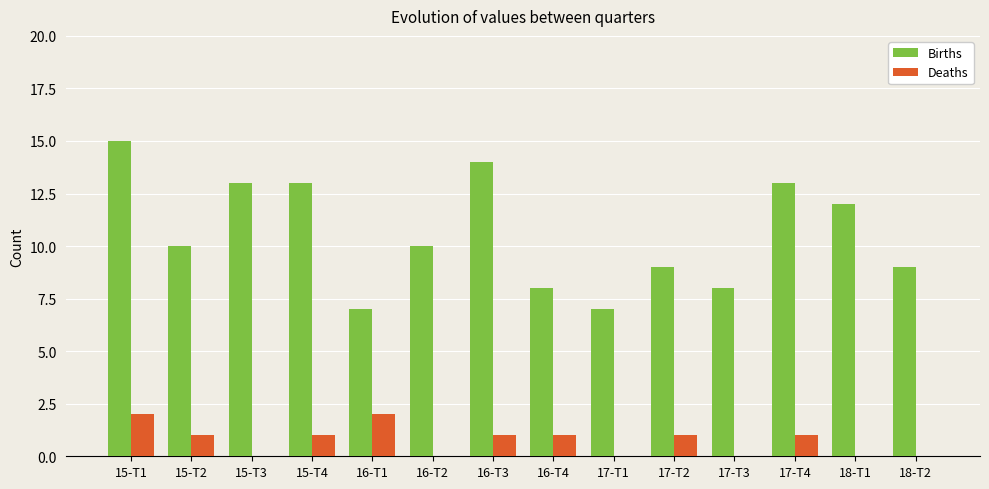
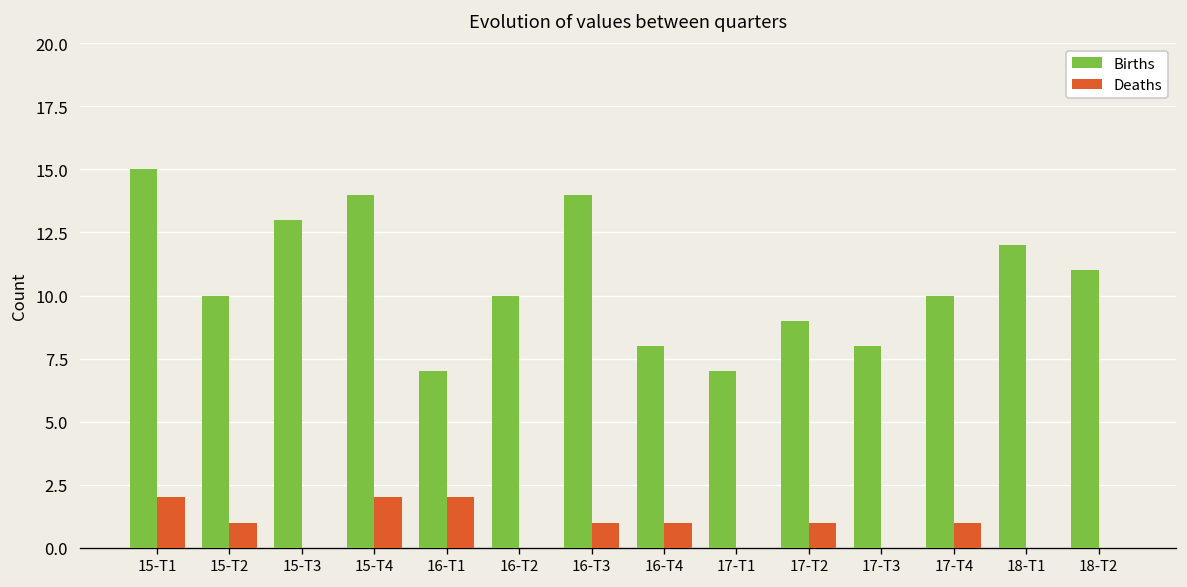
Births, 15-T4: 13 -> 14
Deaths, 15-T4: 1 -> 2
Births, 17-T4: 13 -> 10
Births, 18-T2: 9 -> 11
